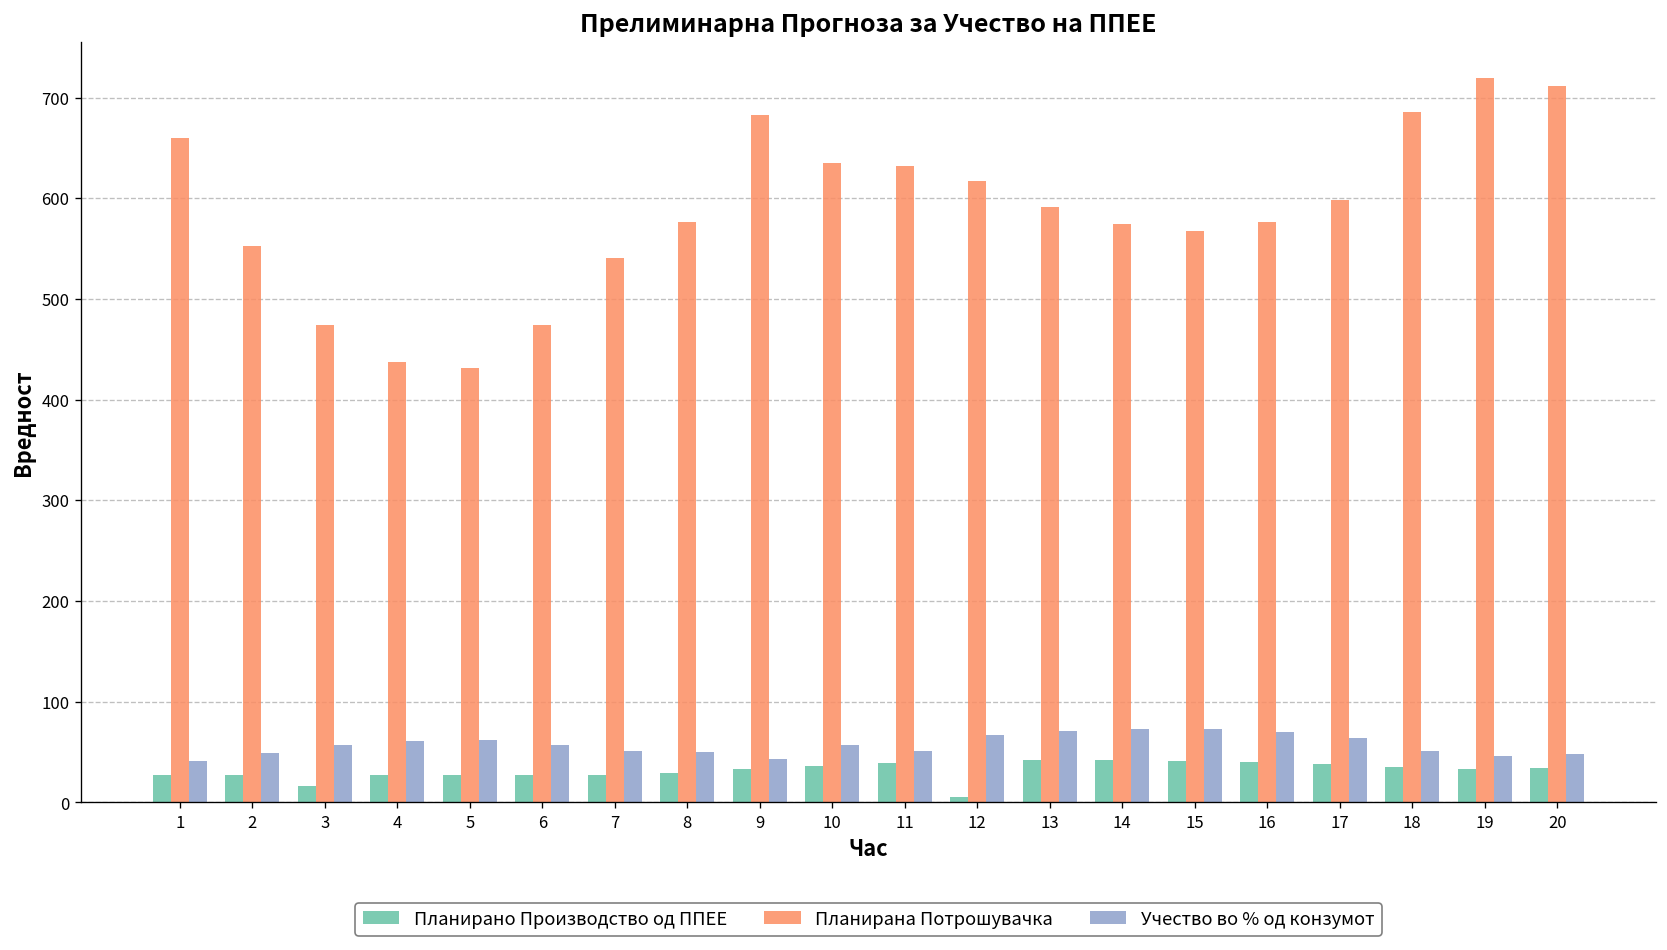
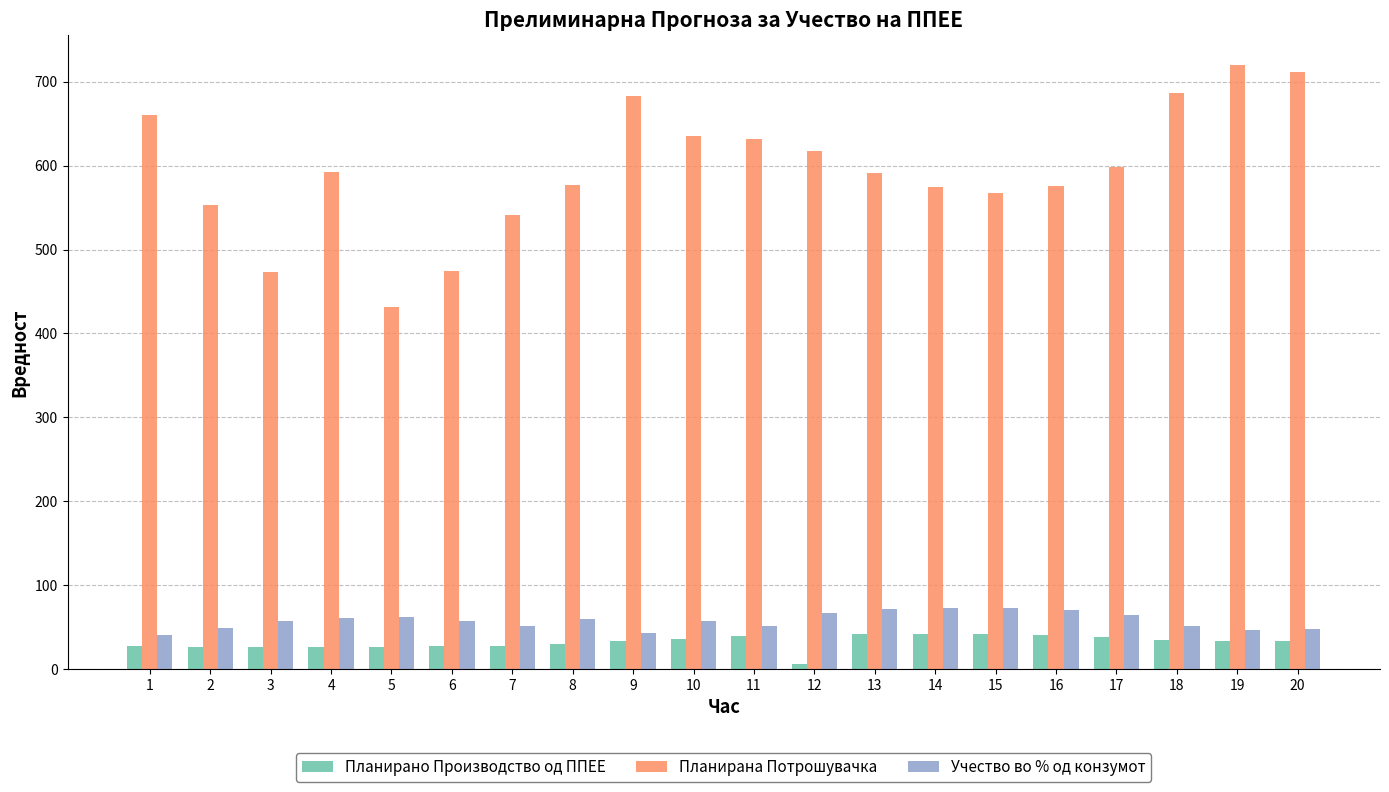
Планирано Производство од ППЕЕ, 3: 20 -> 30
Планирана Потрошувачка, 4: 440 -> 590
Учество во % од конзумот, 8: 50 -> 60
